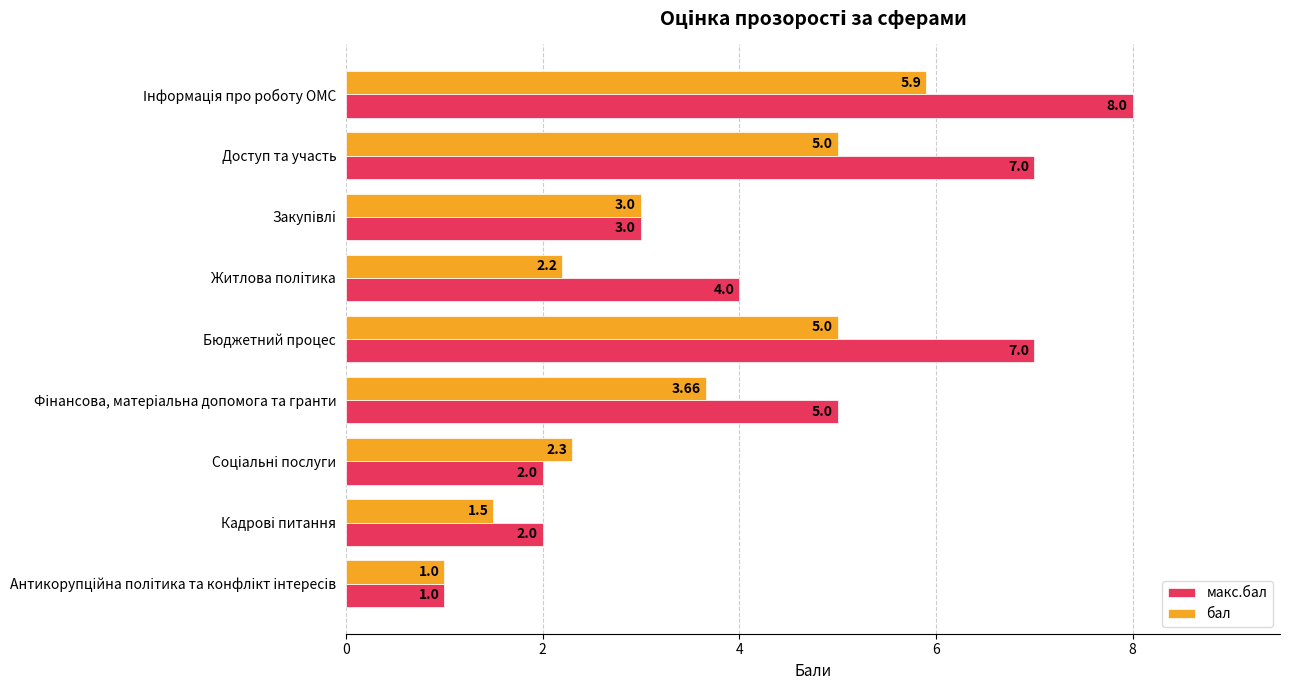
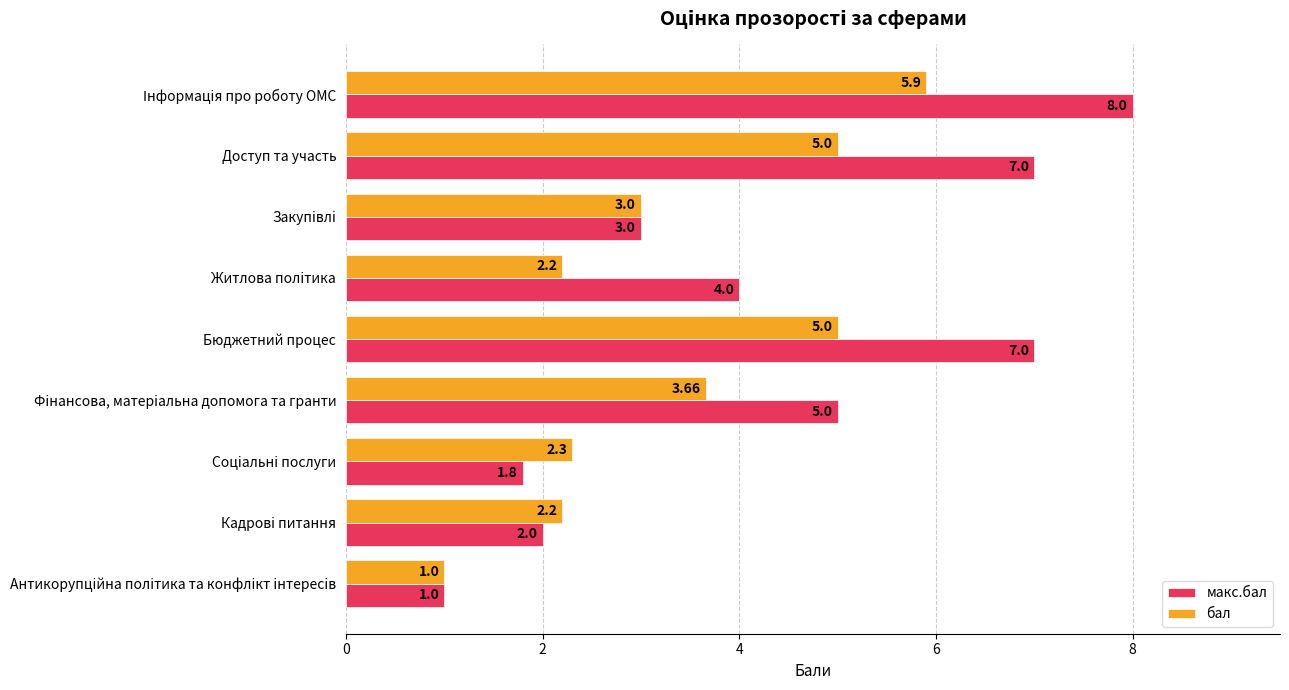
макс.бал, Соціальні послуги: 2.0 -> 1.8
бал, Кадрові питання: 1.5 -> 2.2
